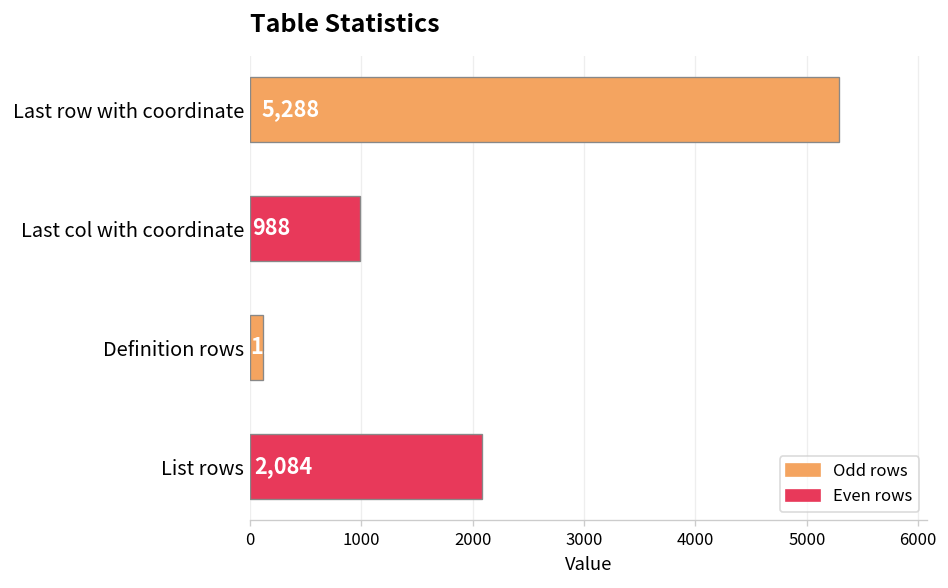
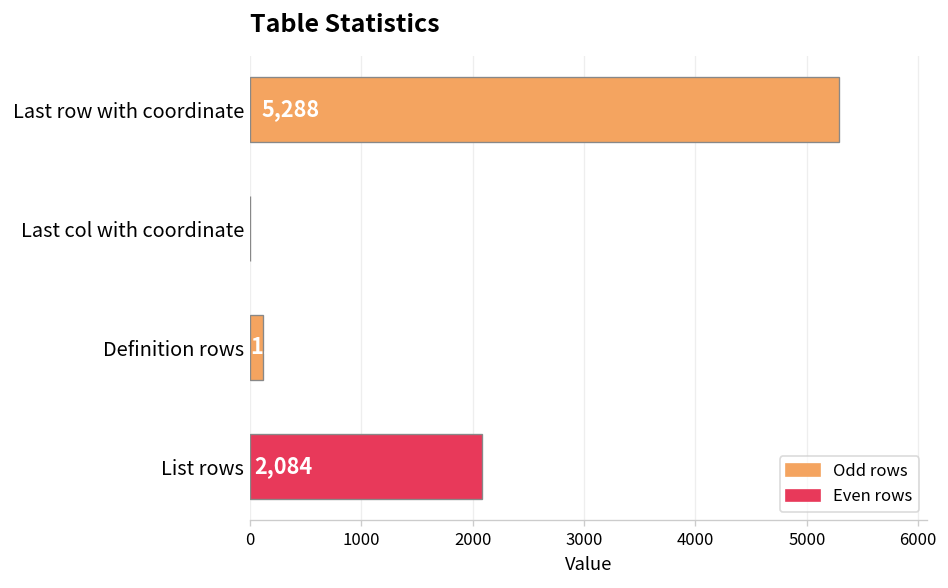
Last col with coordinate: 1000 -> 0
